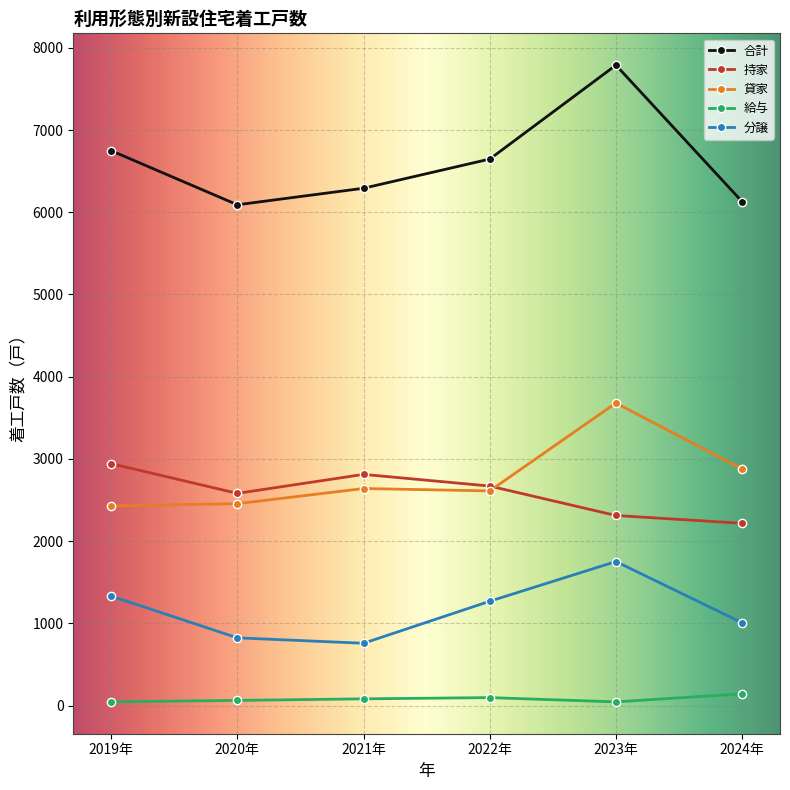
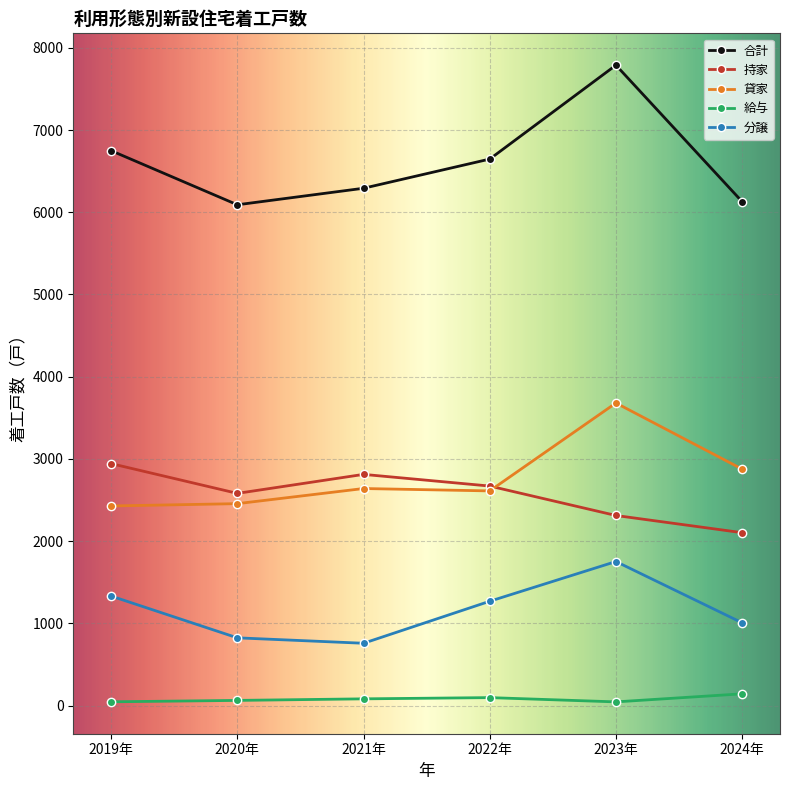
持家, 2024年: 2200 -> 2100
